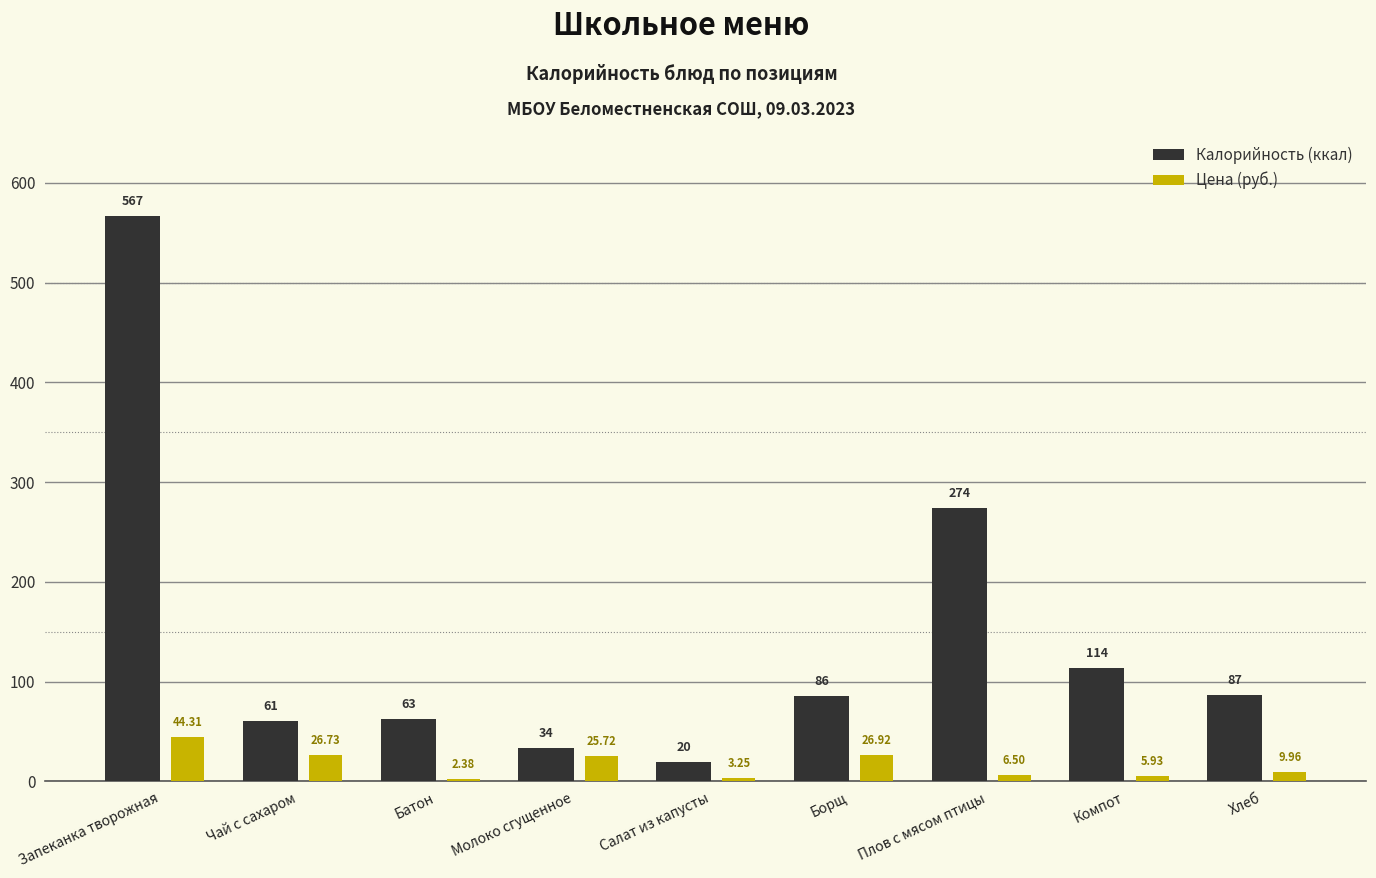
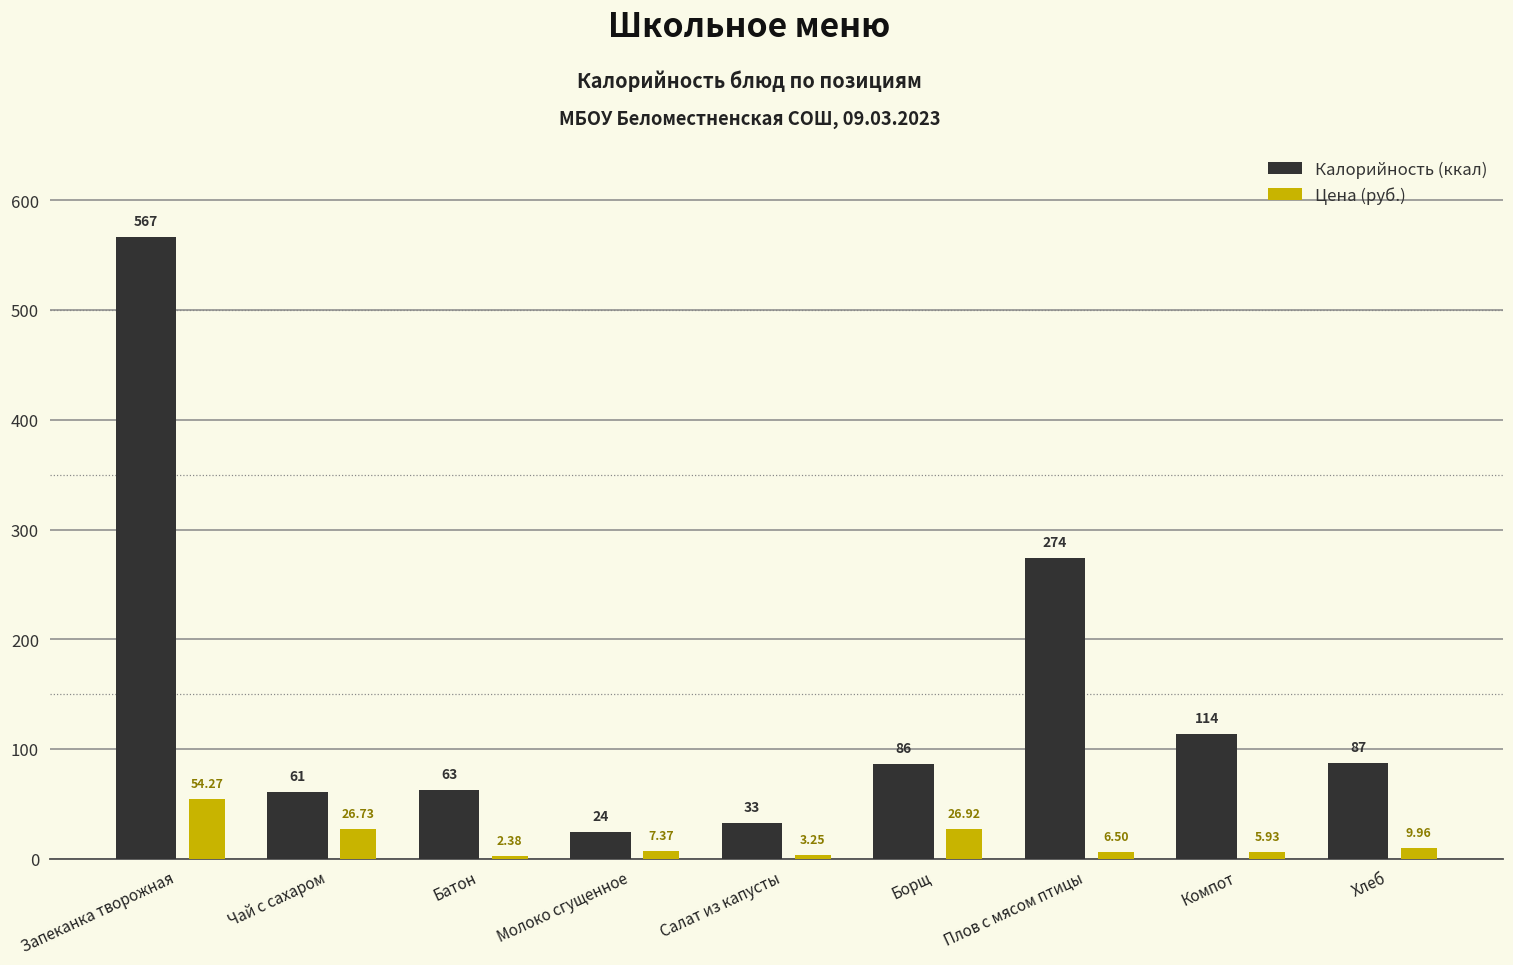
Цена (руб.), Запеканка творожная: 44.31 -> 54.27
Калорийность (ккал), Молоко сгущенное: 34 -> 24
Цена (руб.), Молоко сгущенное: 25.72 -> 7.37
Калорийность (ккал), Салат из капусты: 20 -> 33
